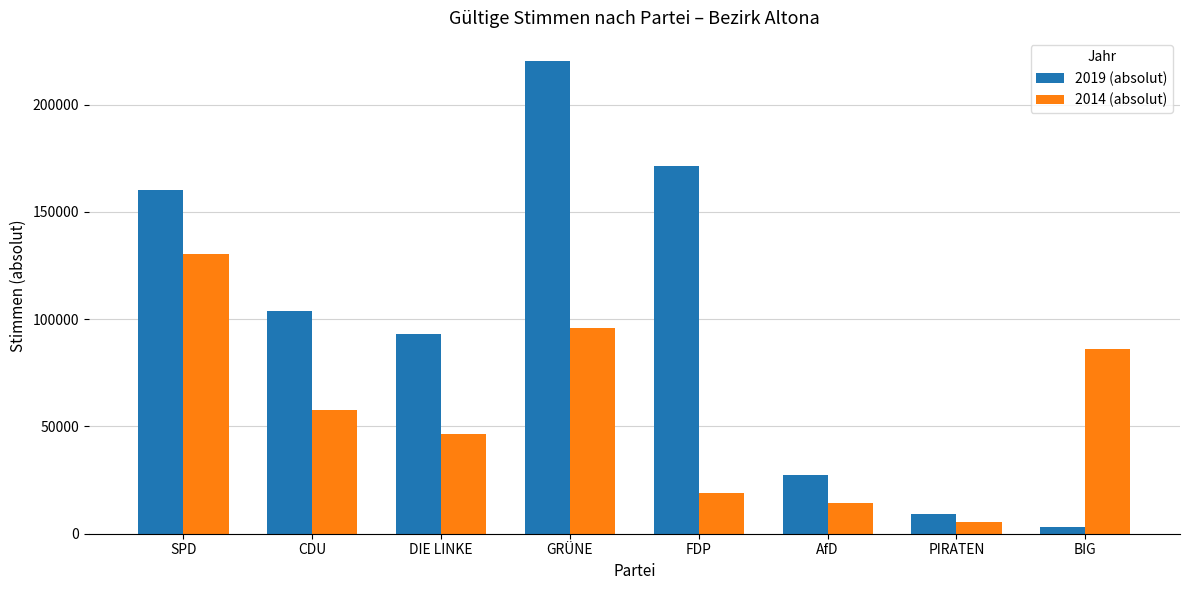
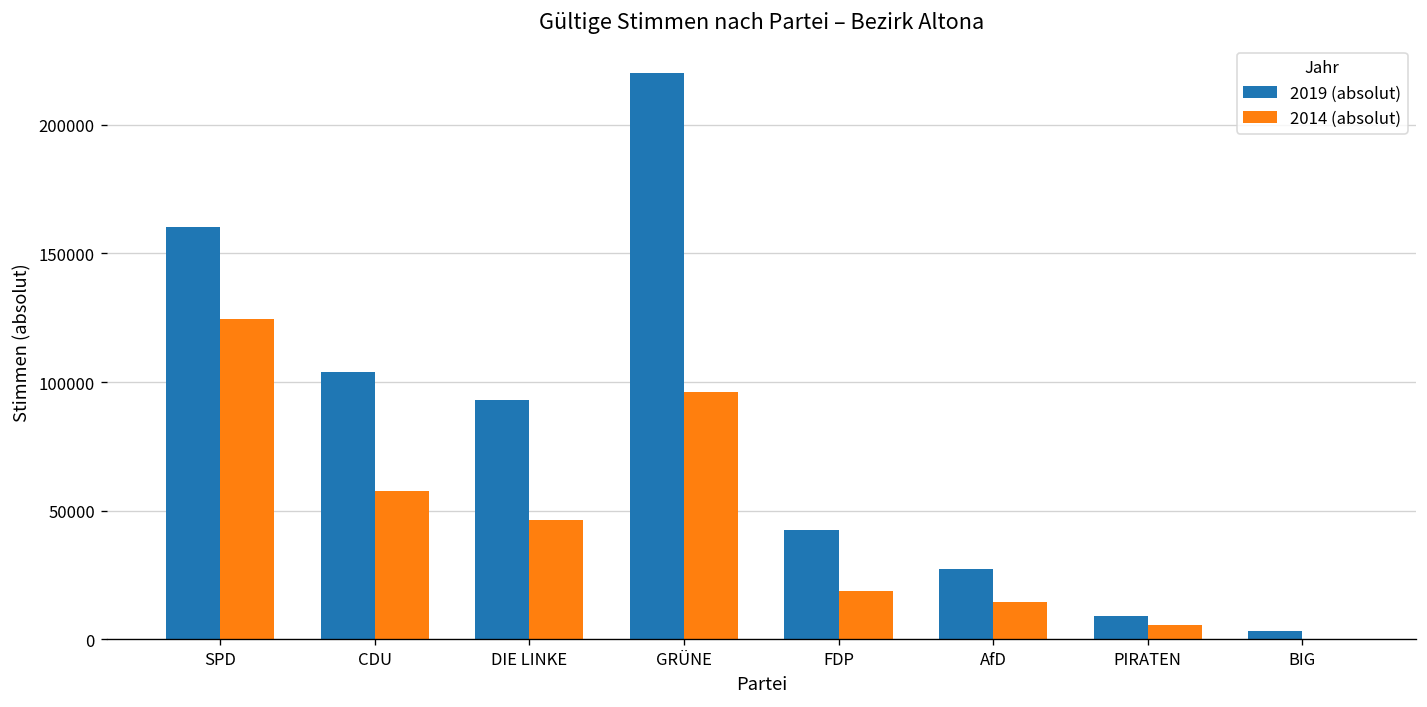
2014 (absolut), SPD: 131000 -> 125000
2019 (absolut), FDP: 171000 -> 43000
2014 (absolut), BIG: 86000 -> 0
